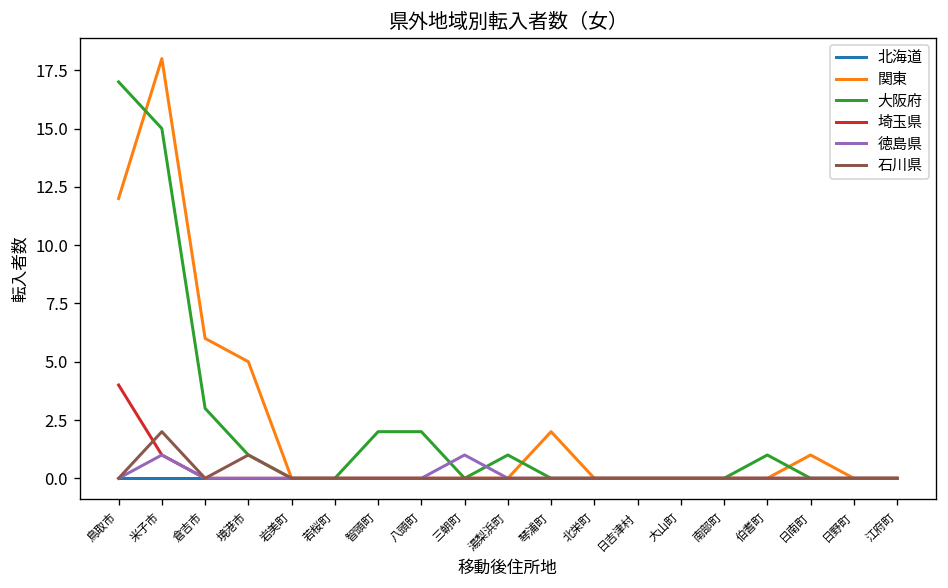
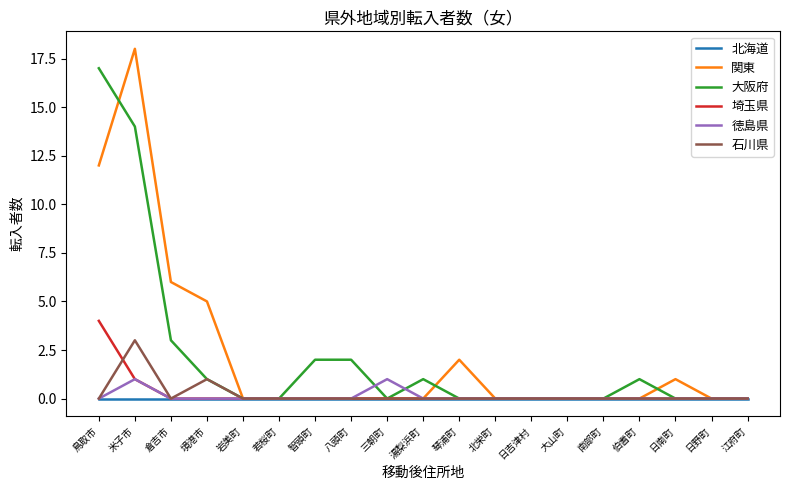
大阪府, 米子市: 15 -> 14
石川県, 米子市: 2 -> 3
